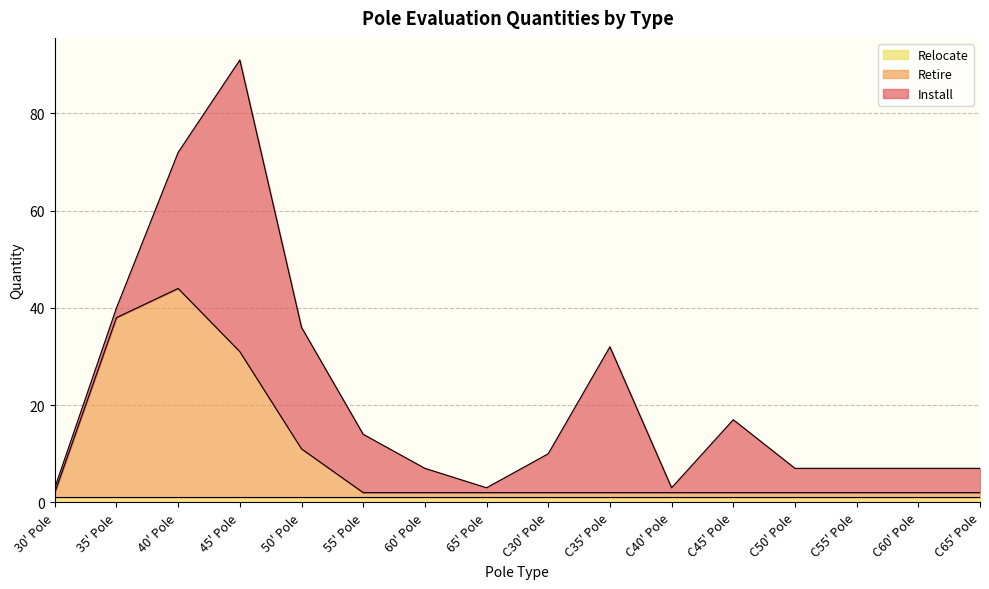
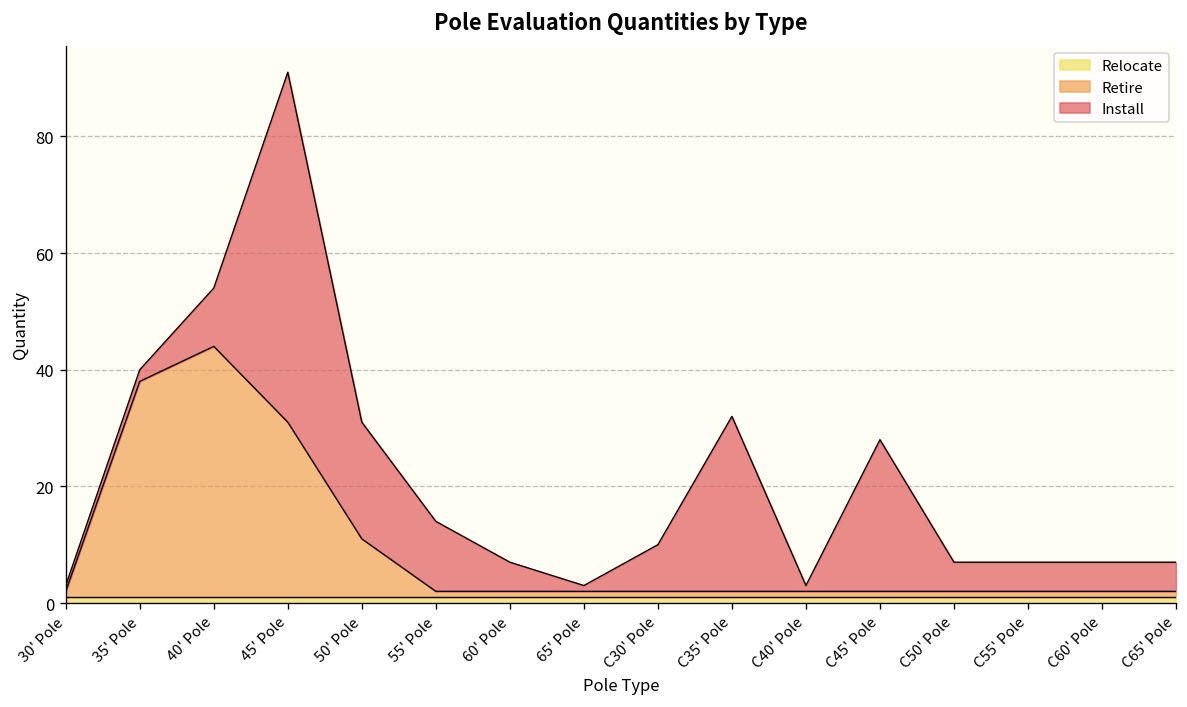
Install, 40' Pole: 28 -> 10
Install, 50' Pole: 25 -> 20
Install, C45' Pole: 15 -> 26
